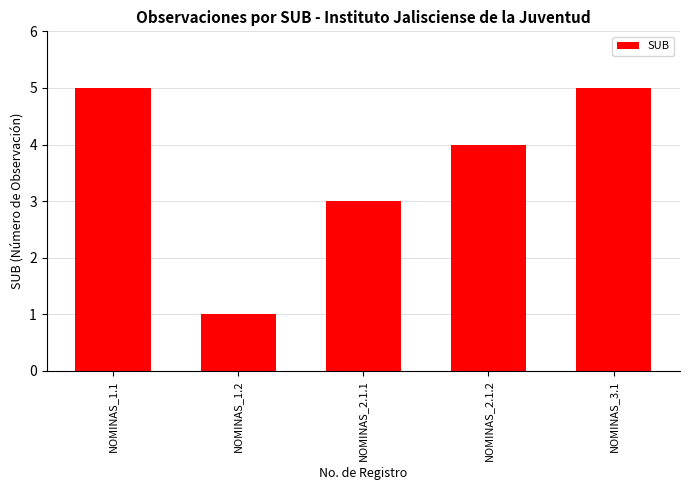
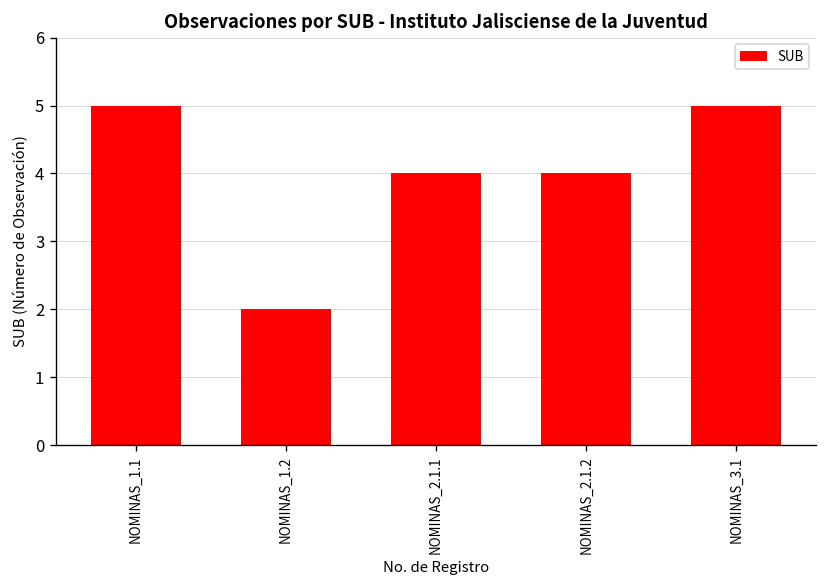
NOMINAS_1.2: 1 -> 2
NOMINAS_2.1.1: 3 -> 4
